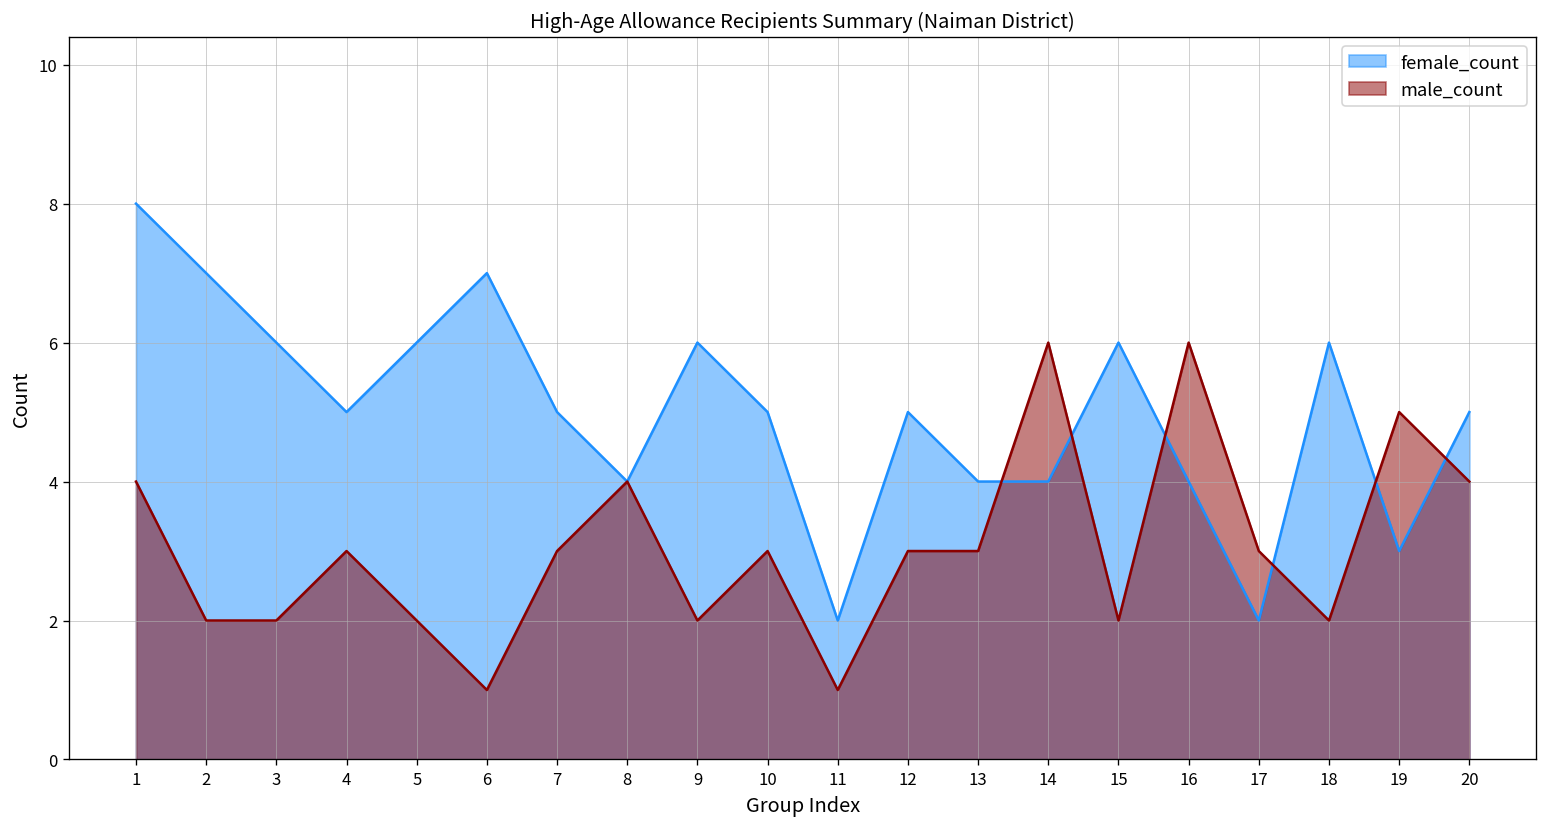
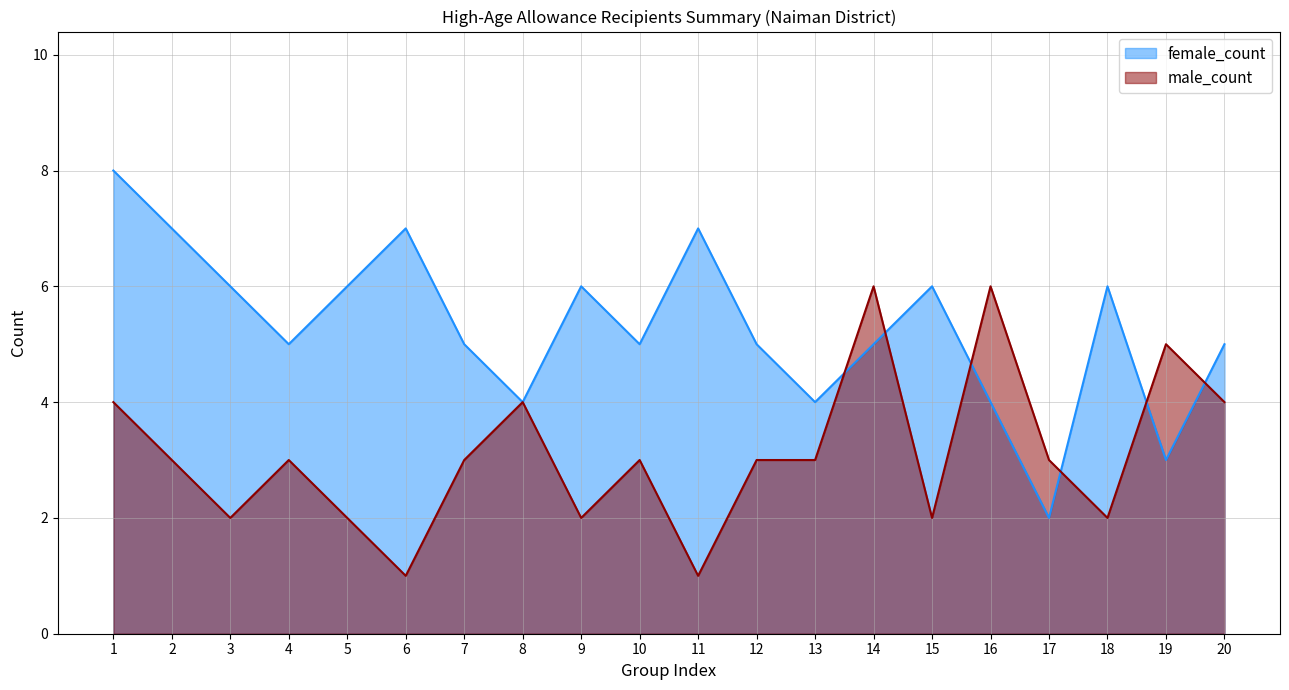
male_count, 2: 2 -> 3
female_count, 11: 2 -> 7
female_count, 14: 4 -> 5
